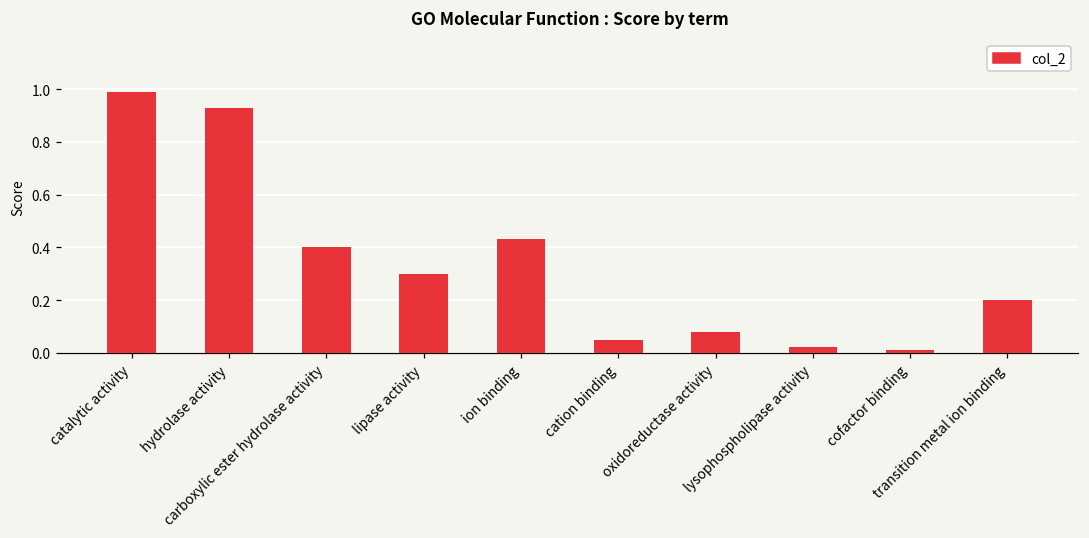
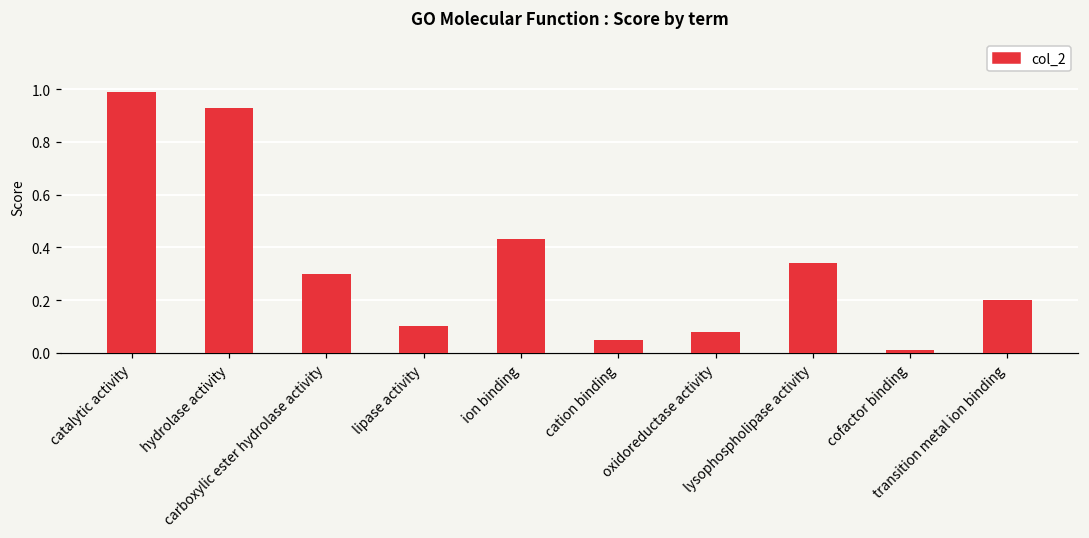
carboxylic ester hydrolase activity: 0.4 -> 0.3
lipase activity: 0.3 -> 0.1
lysophospholipase activity: 0.02 -> 0.34
